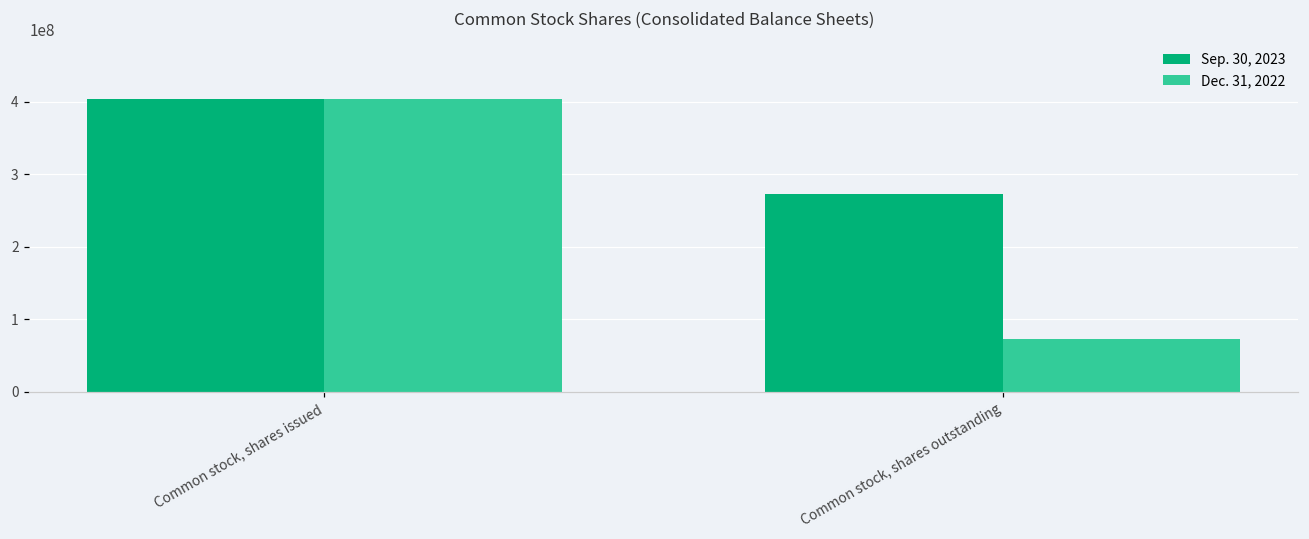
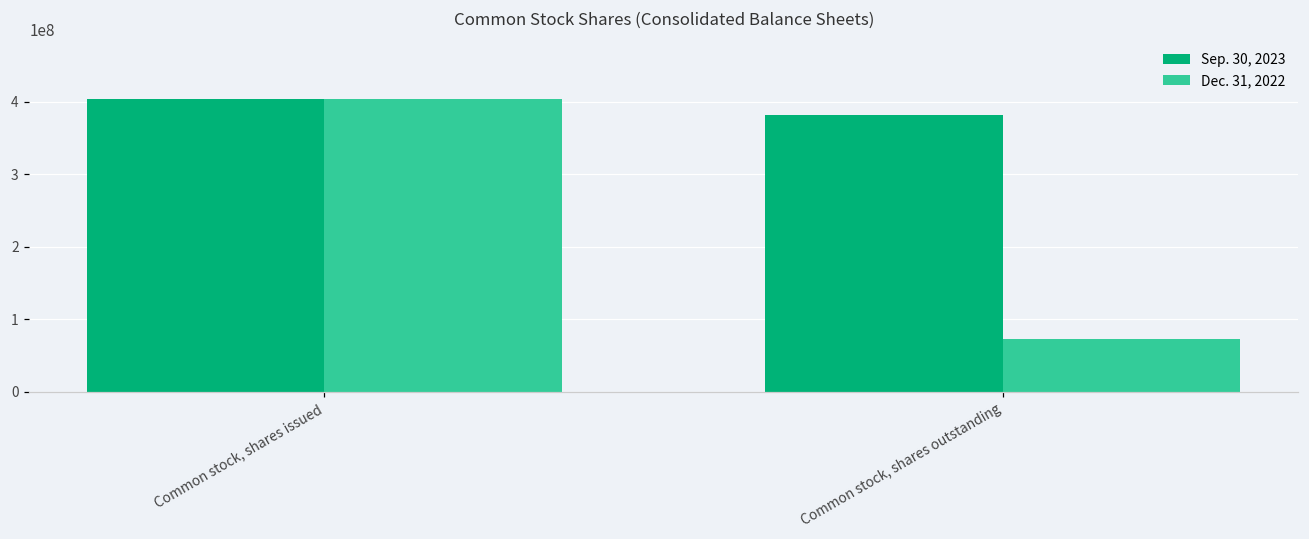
Sep. 30, 2023, Common stock, shares outstanding: 270000000 -> 380000000
